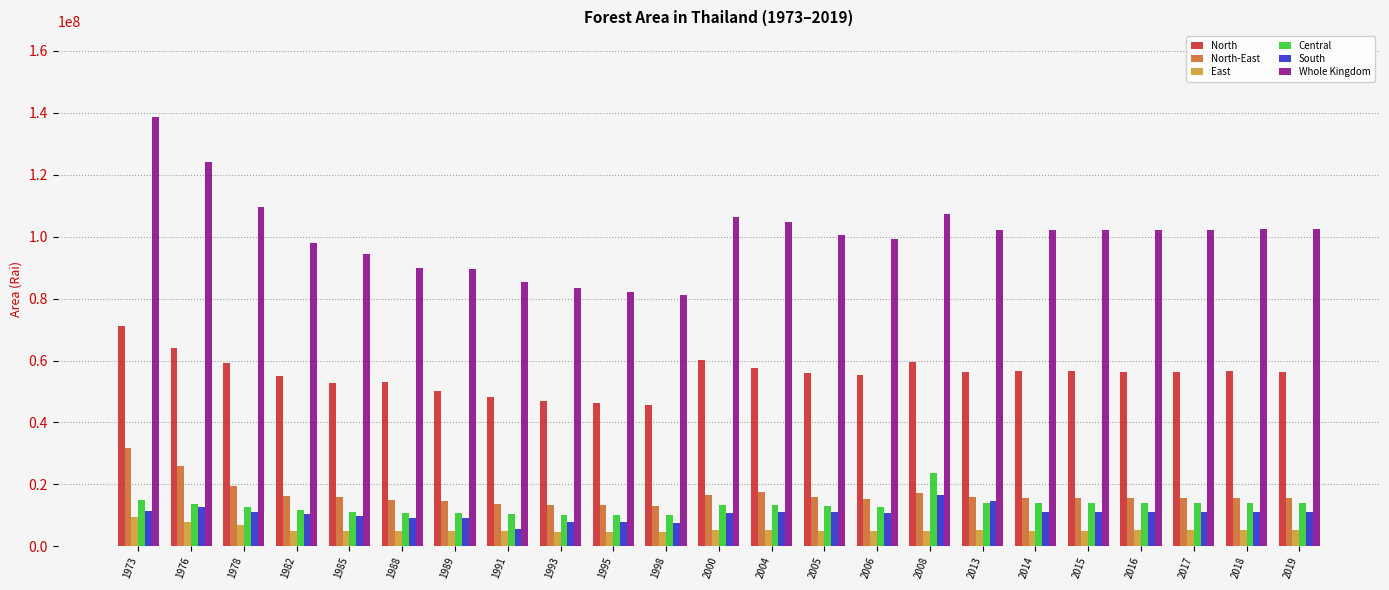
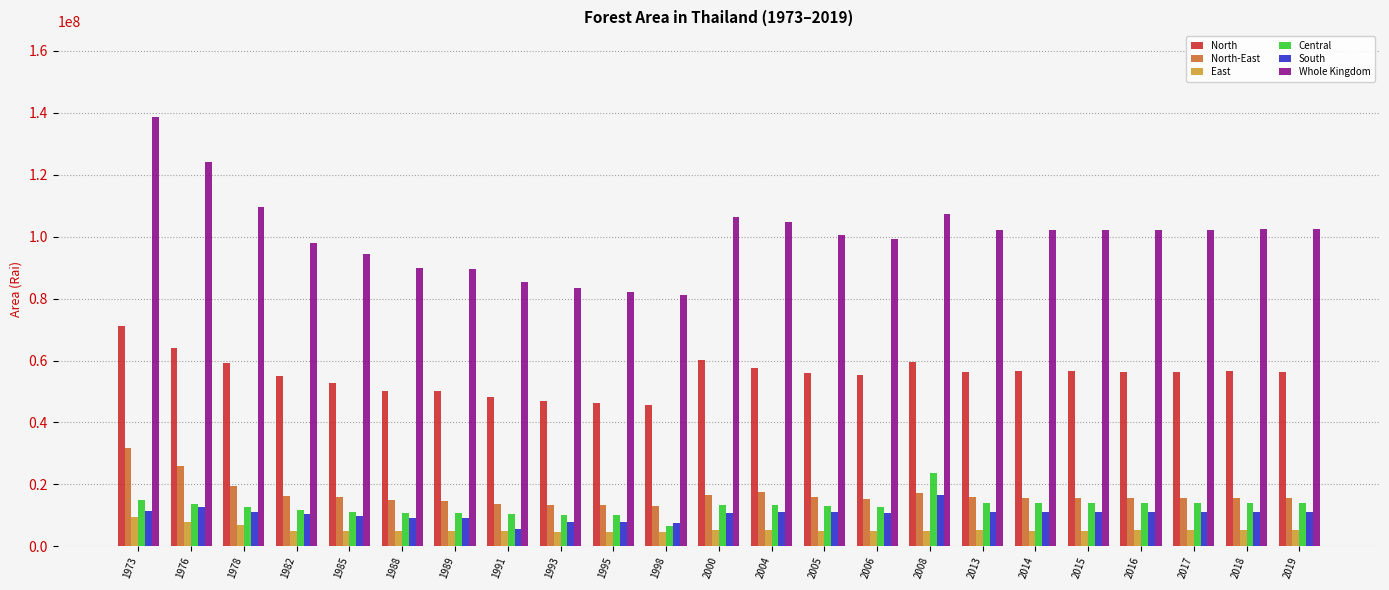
North, 1988: 53000000 -> 50000000
Central, 1998: 10000000 -> 7000000
South, 2013: 15000000 -> 11000000
